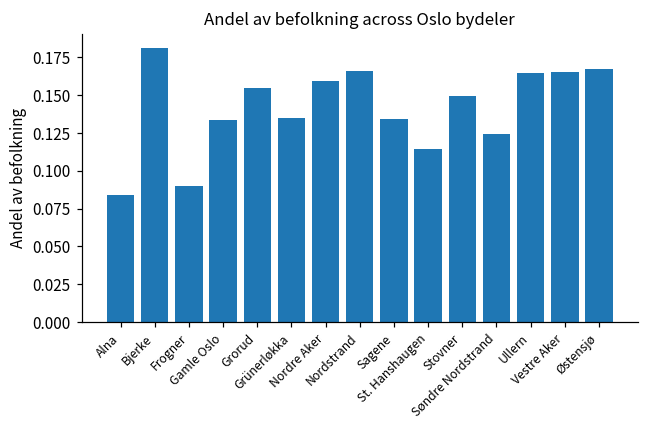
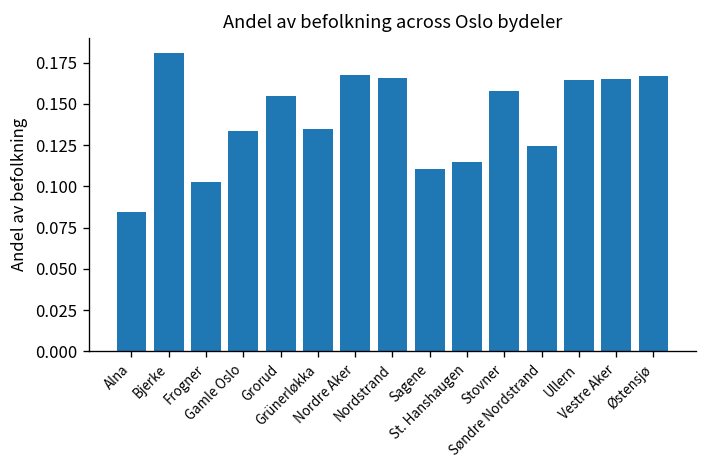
Frogner: 0.090 -> 0.102
Nordre Aker: 0.159 -> 0.167
Sagene: 0.135 -> 0.111
Stovner: 0.149 -> 0.158
